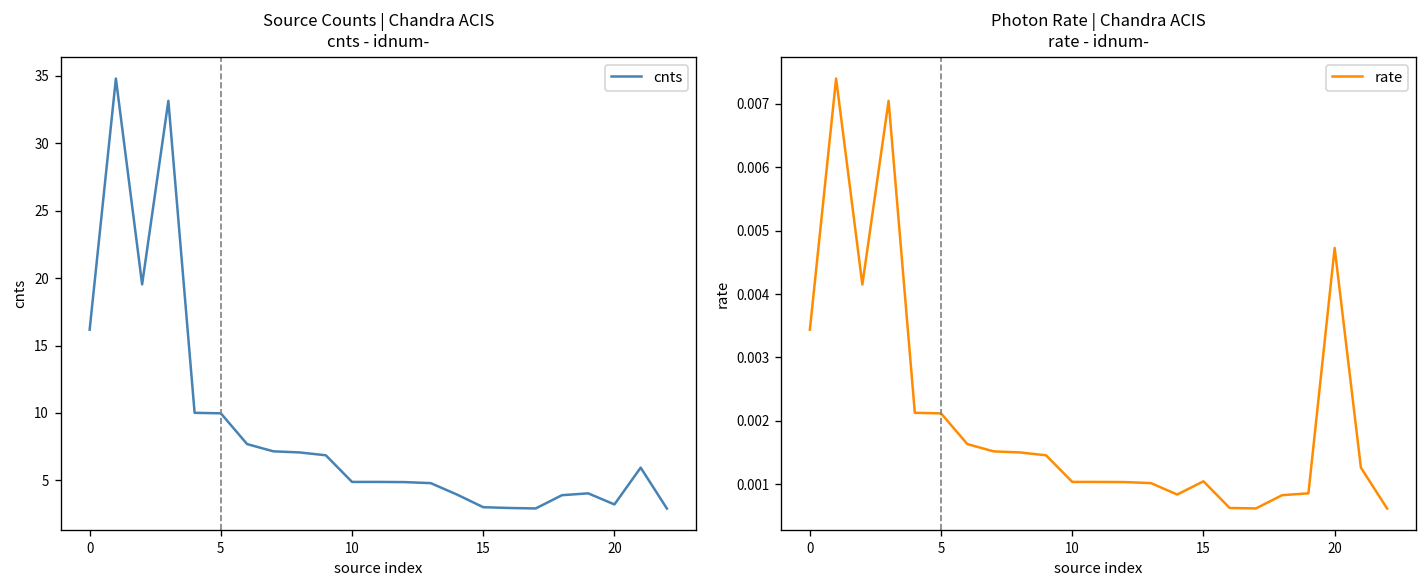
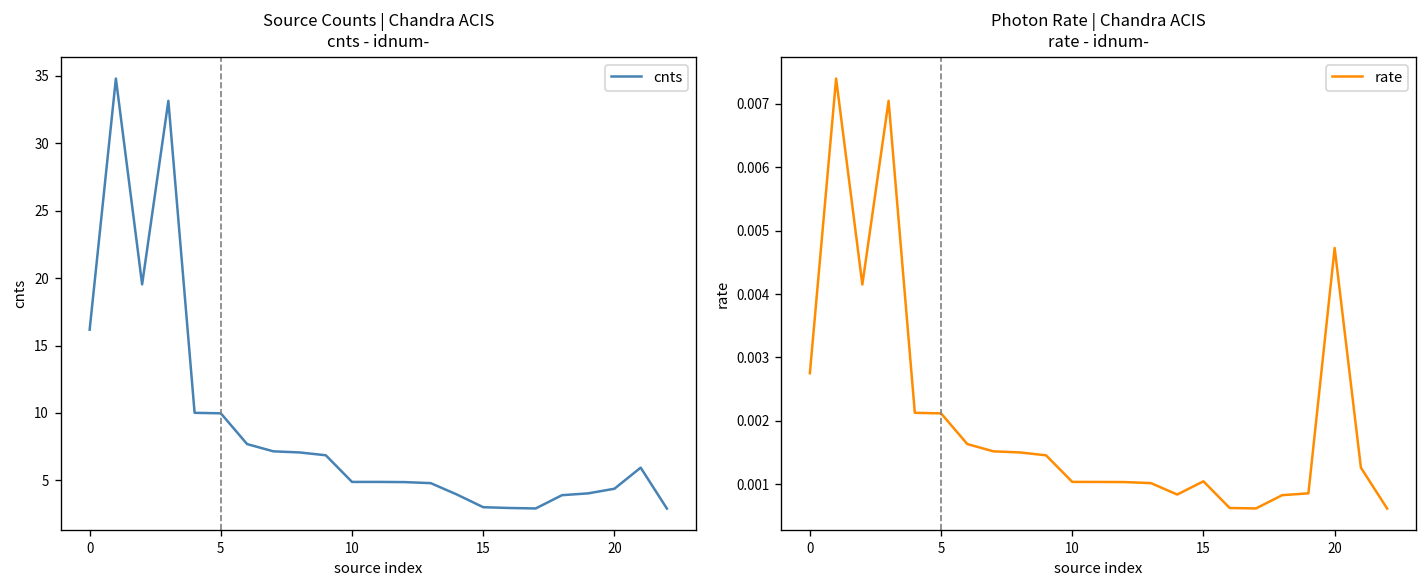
Source Counts | Chandra ACIS cnts - idnum-, 20: 3.2 -> 4.4
Photon Rate | Chandra ACIS rate - idnum-, 0: 0.0034 -> 0.0028
